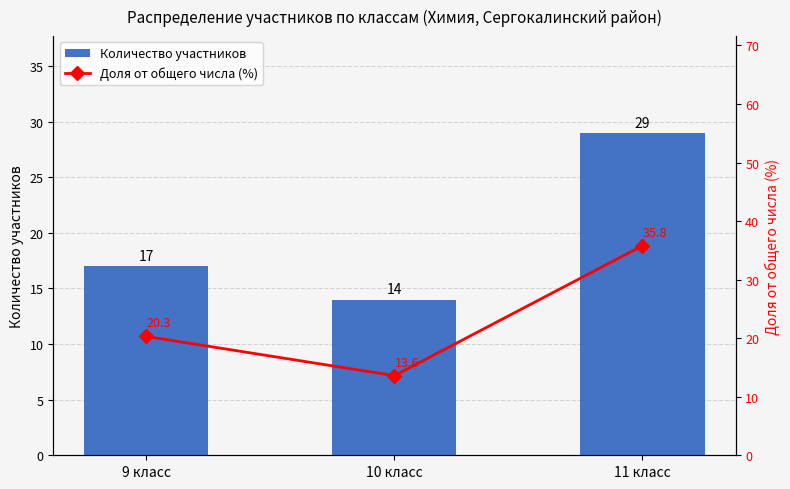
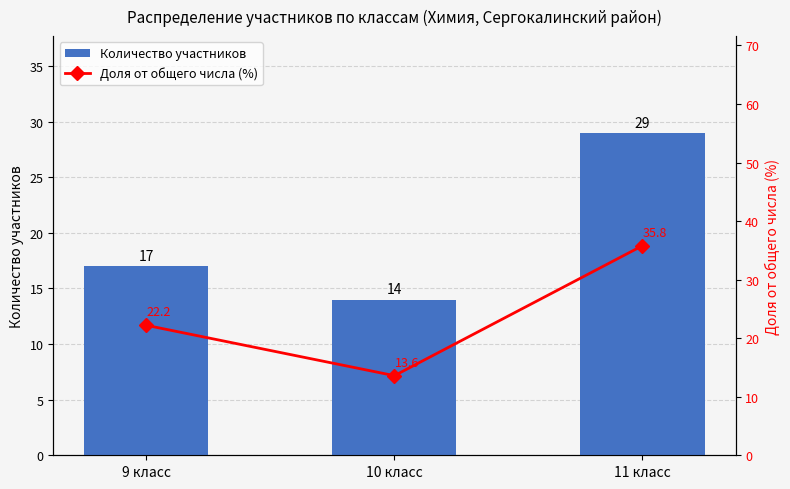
Доля от общего числа (%), 9 класс: 20.3 -> 22.2
